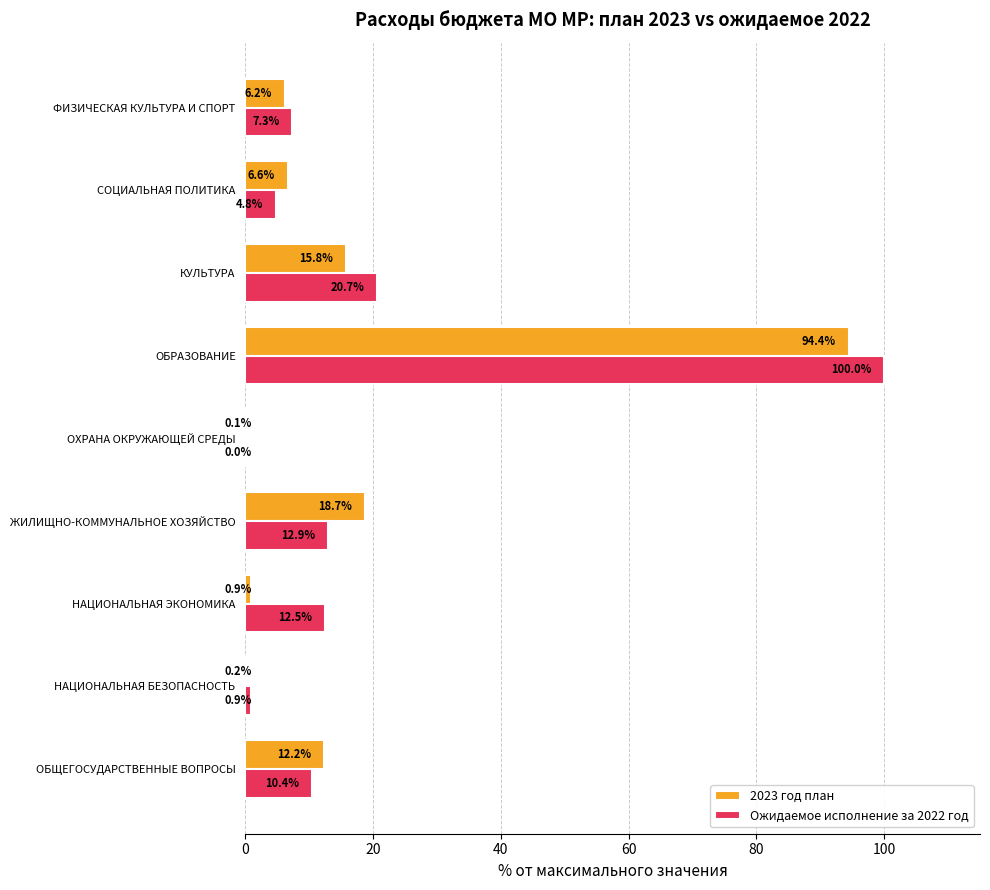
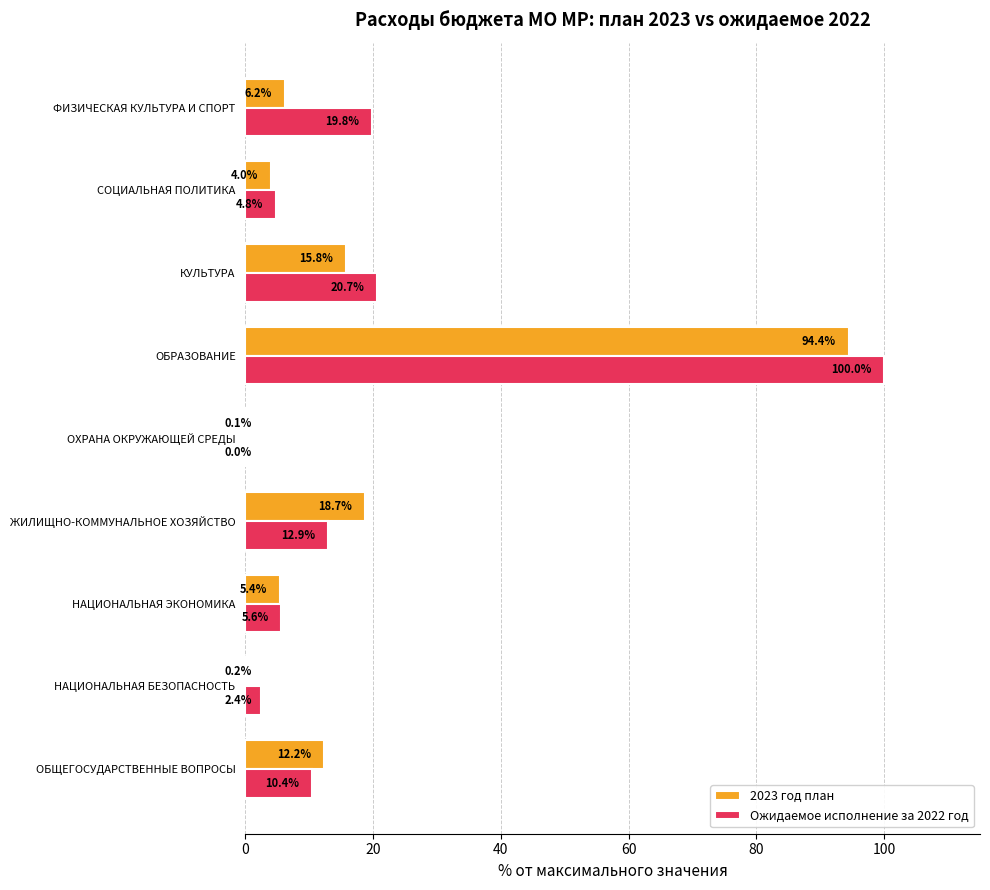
Ожидаемое исполнение за 2022 год, ФИЗИЧЕСКАЯ КУЛЬТУРА И СПОРТ: 7.3% -> 19.8%
2023 год план, СОЦИАЛЬНАЯ ПОЛИТИКА: 6.6% -> 4.0%
2023 год план, НАЦИОНАЛЬНАЯ ЭКОНОМИКА: 0.9% -> 5.4%
Ожидаемое исполнение за 2022 год, НАЦИОНАЛЬНАЯ ЭКОНОМИКА: 12.5% -> 5.6%
Ожидаемое исполнение за 2022 год, НАЦИОНАЛЬНАЯ БЕЗОПАСНОСТЬ: 0.9% -> 2.4%
